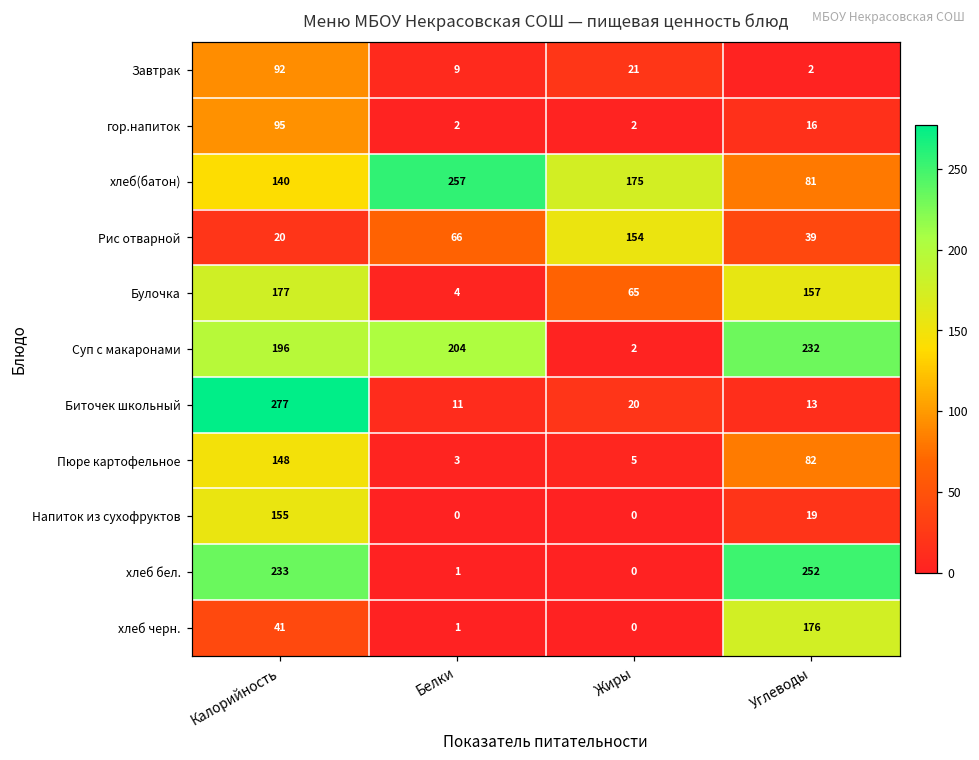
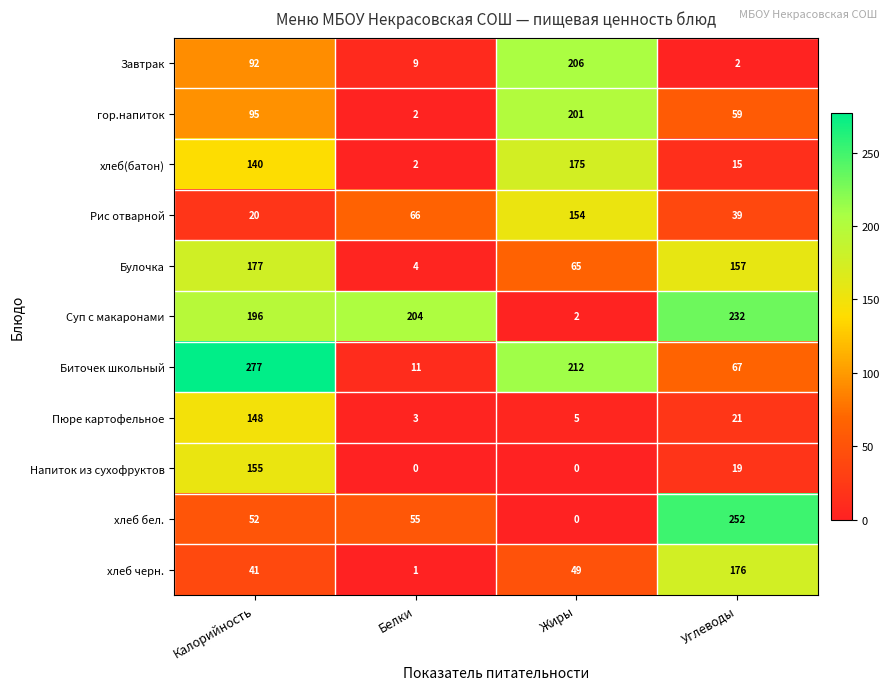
Завтрак, Жиры: 21 -> 206
гор.напиток, Жиры: 2 -> 201
гор.напиток, Углеводы: 16 -> 59
хлеб(батон), Белки: 257 -> 2
хлеб(батон), Углеводы: 81 -> 15
Биточек школьный, Жиры: 20 -> 212
Биточек школьный, Углеводы: 13 -> 67
Пюре картофельное, Углеводы: 82 -> 21
хлеб бел., Калорийность: 233 -> 52
хлеб бел., Белки: 1 -> 55
хлеб черн., Жиры: 0 -> 49
